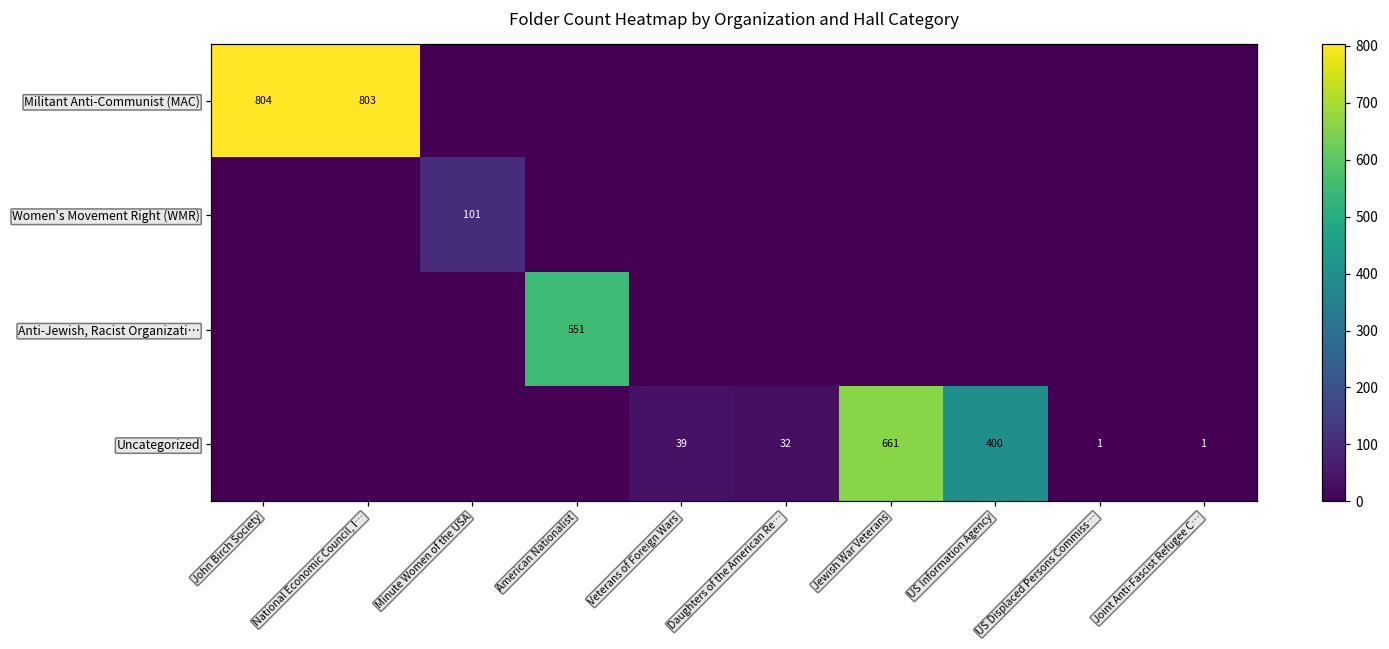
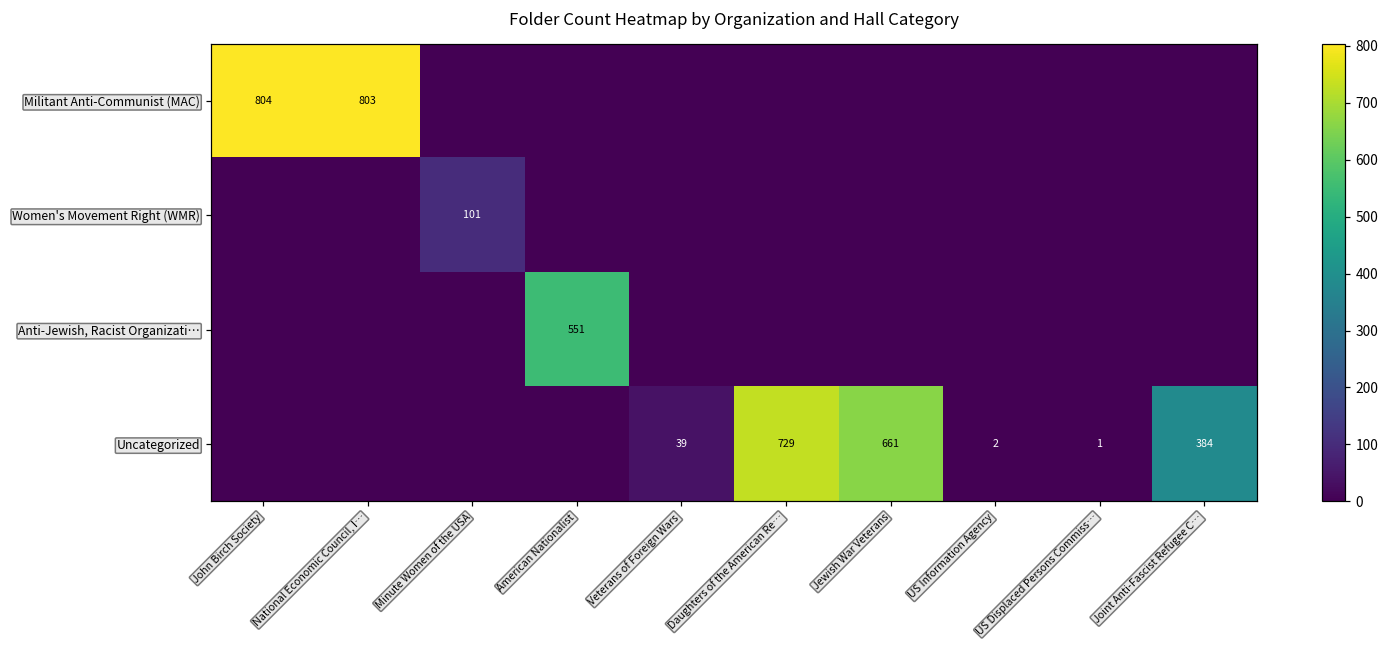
Uncategorized, Daughters of the American Re…: 32 -> 729
Uncategorized, US Information Agency: 400 -> 2
Uncategorized, Joint Anti-Fascist Refugee C…: 1 -> 384
